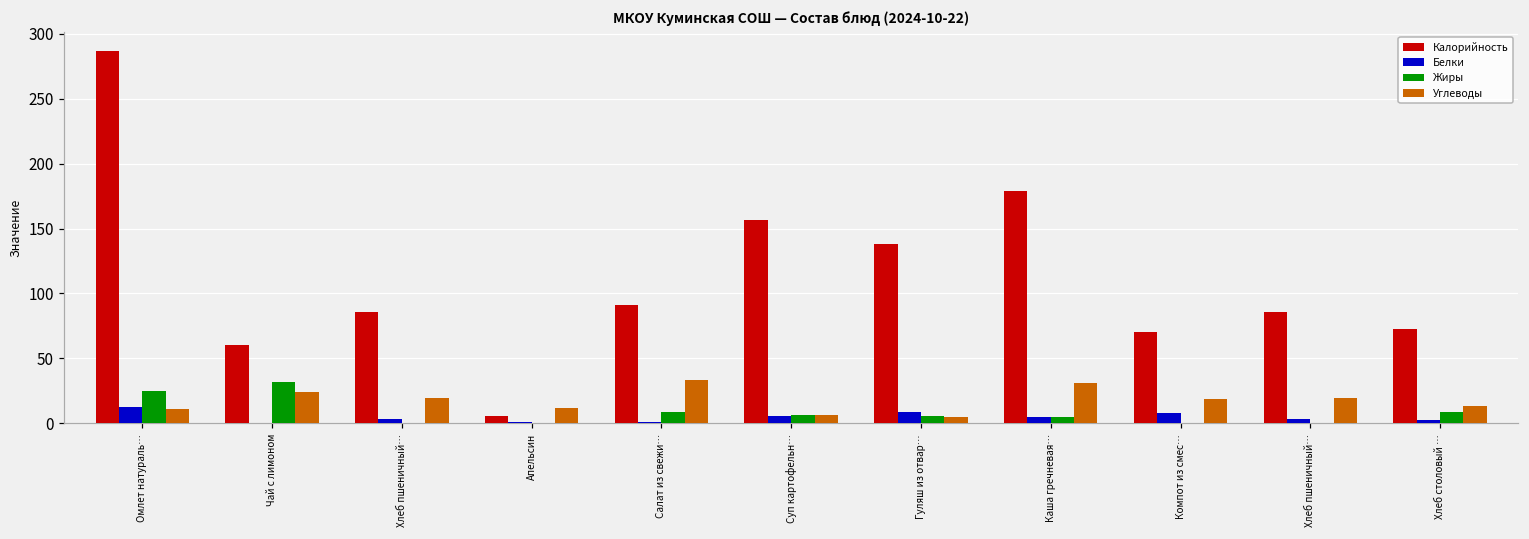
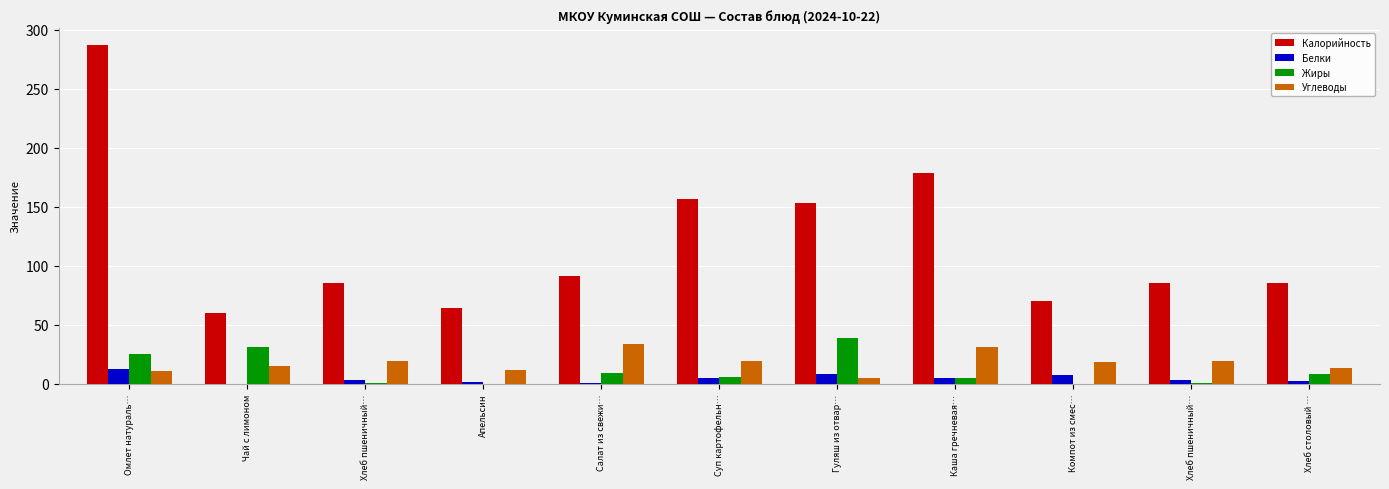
Углеводы, Чай с лимоном: 24 -> 15
Калорийность, Апельсин: 6 -> 65
Углеводы, Суп картофельн…: 6 -> 20
Калорийность, Гуляш из отвар…: 138 -> 153
Жиры, Гуляш из отвар…: 6 -> 39
Калорийность, Хлеб столовый …: 72 -> 86
